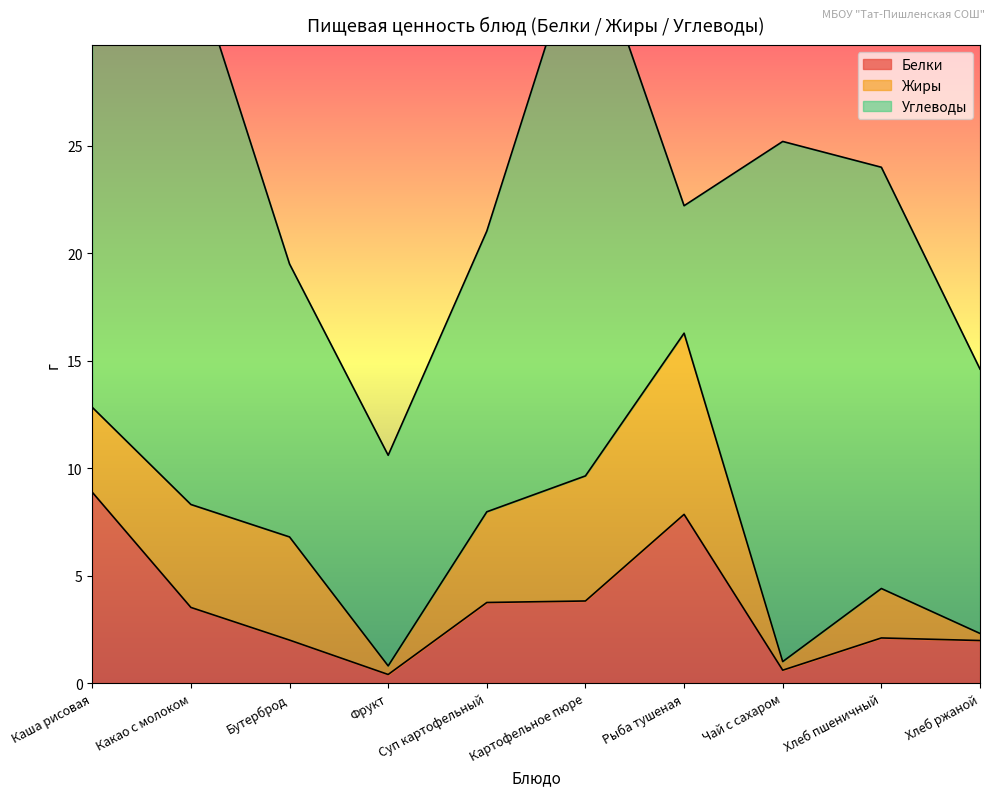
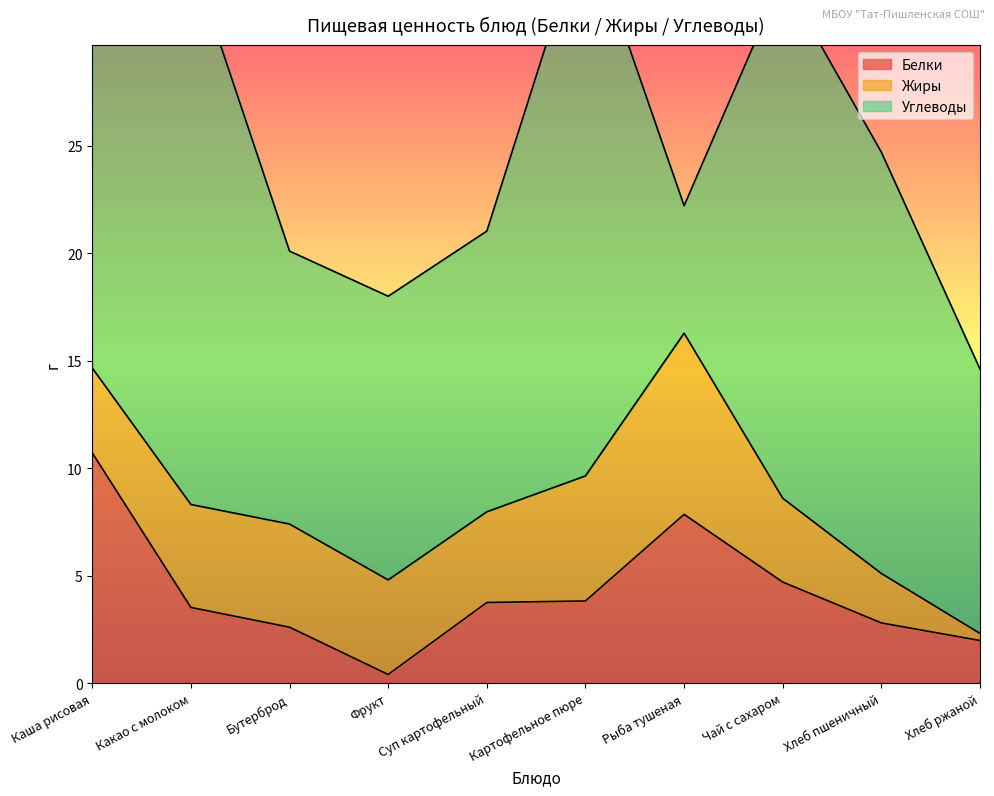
Белки, Каша рисовая: 8.9 -> 10.7
Белки, Бутерброд: 2.0 -> 2.6
Жиры, Фрукт: 0.4 -> 4.4
Углеводы, Фрукт: 9.8 -> 13.2
Белки, Чай с сахаром: 0.6 -> 4.7
Жиры, Чай с сахаром: 0.4 -> 3.9
Белки, Хлеб пшеничный: 2.1 -> 2.8
